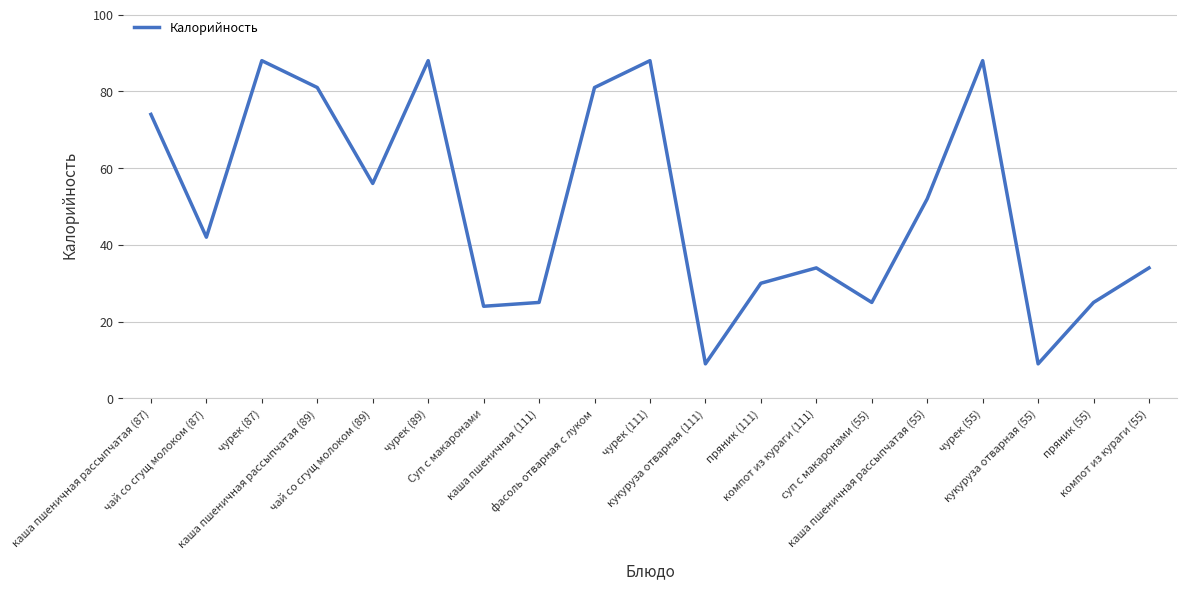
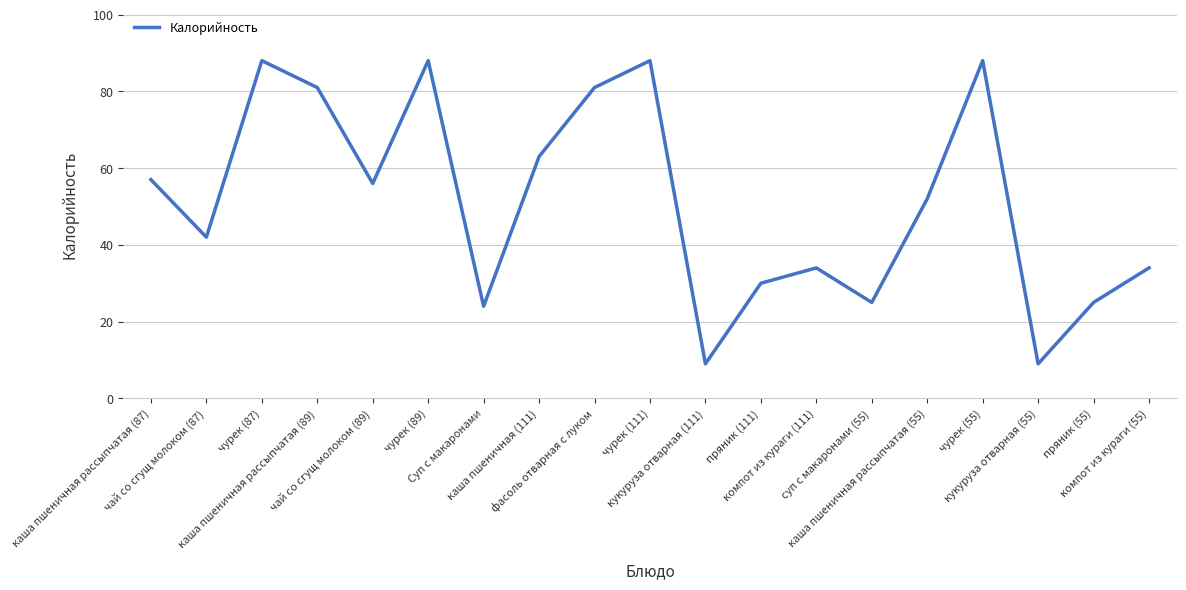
каша пшеничная рассыпчатая (87): 74 -> 57
каша пшеничная (111): 25 -> 63
